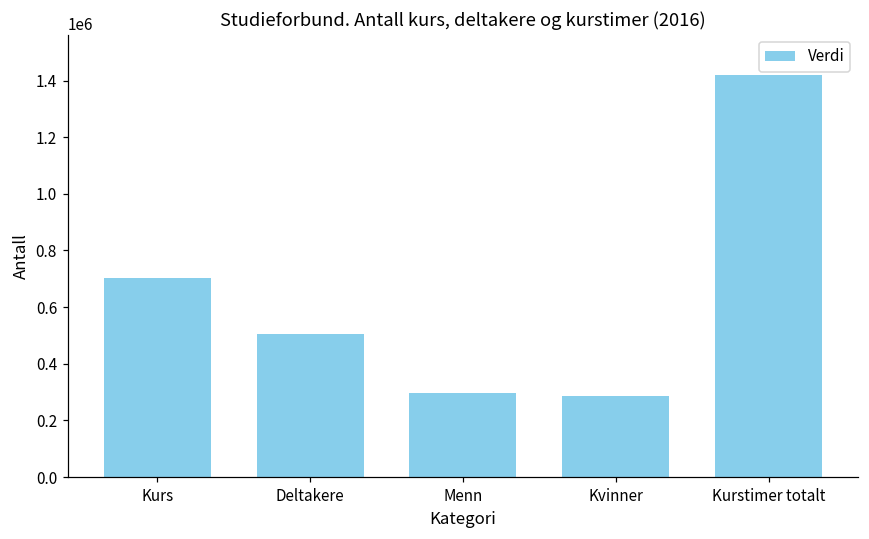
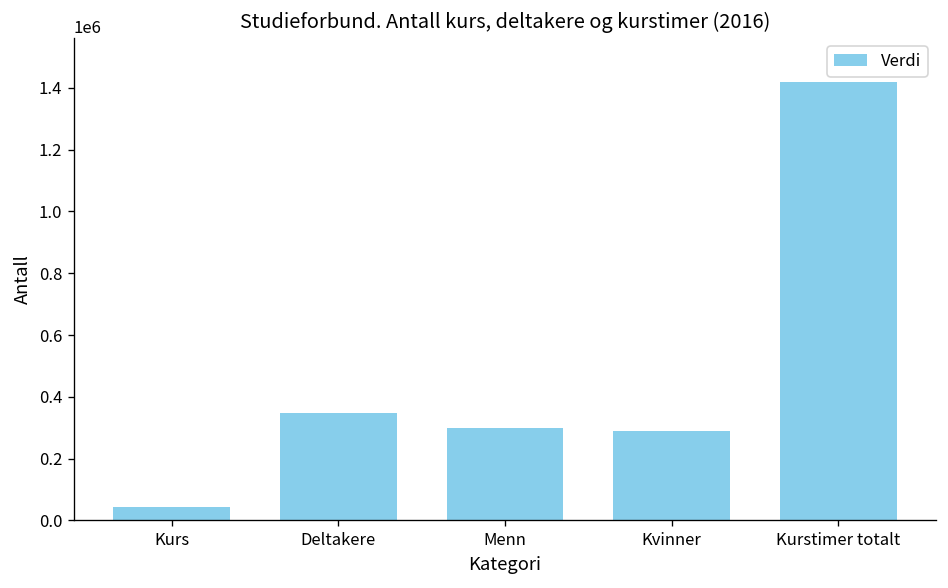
Kurs: 700000 -> 50000
Deltakere: 500000 -> 350000
